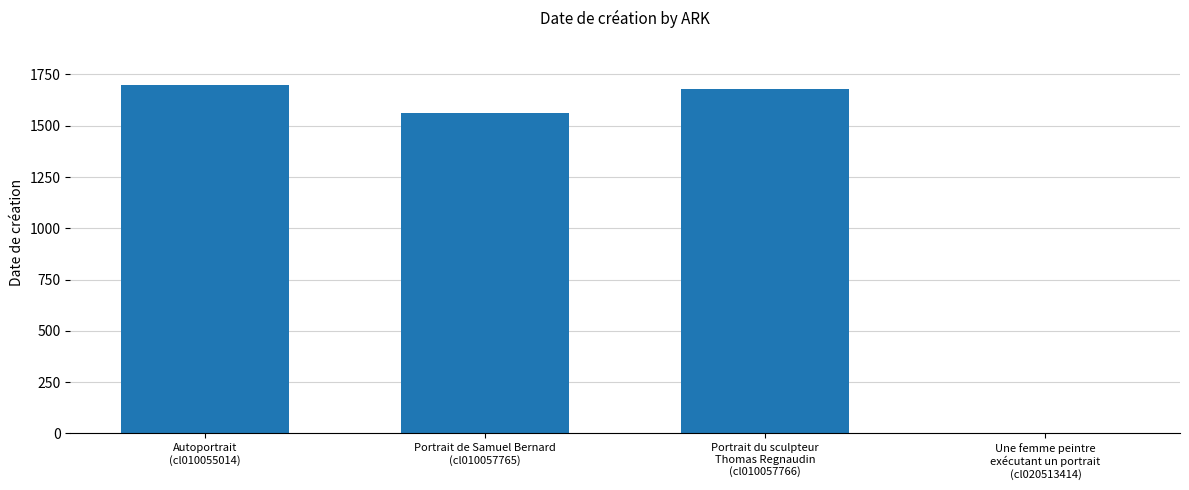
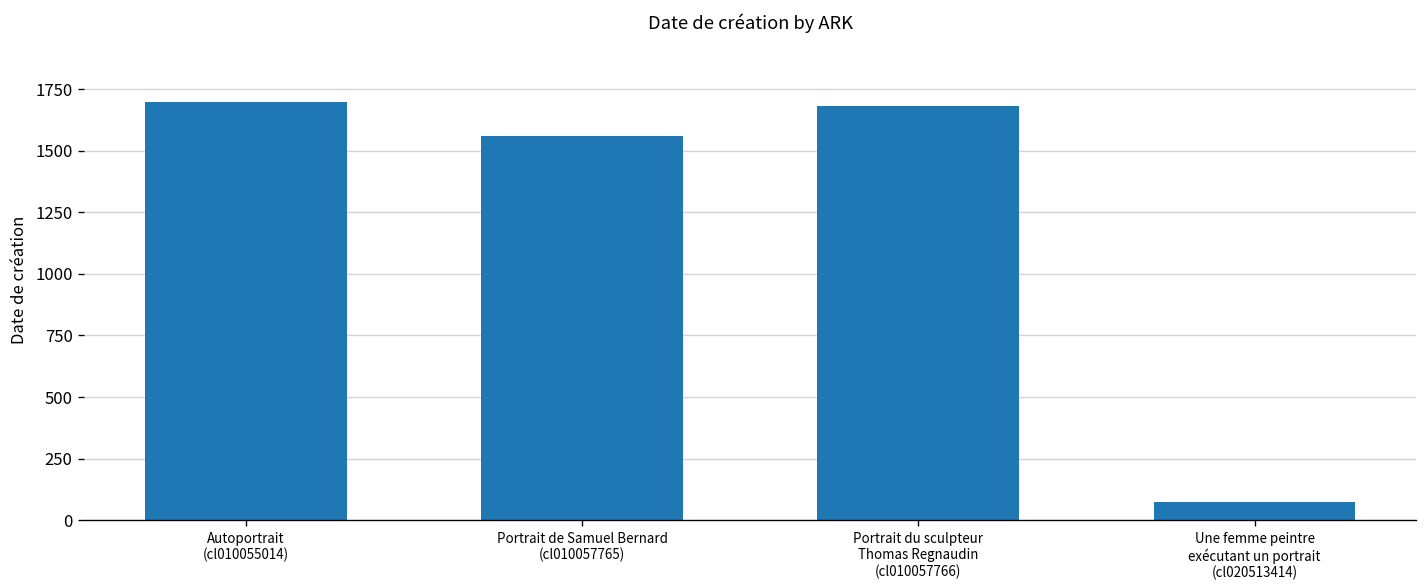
Une femme peintre exécutant un portrait (cl020513414): 0 -> 70
